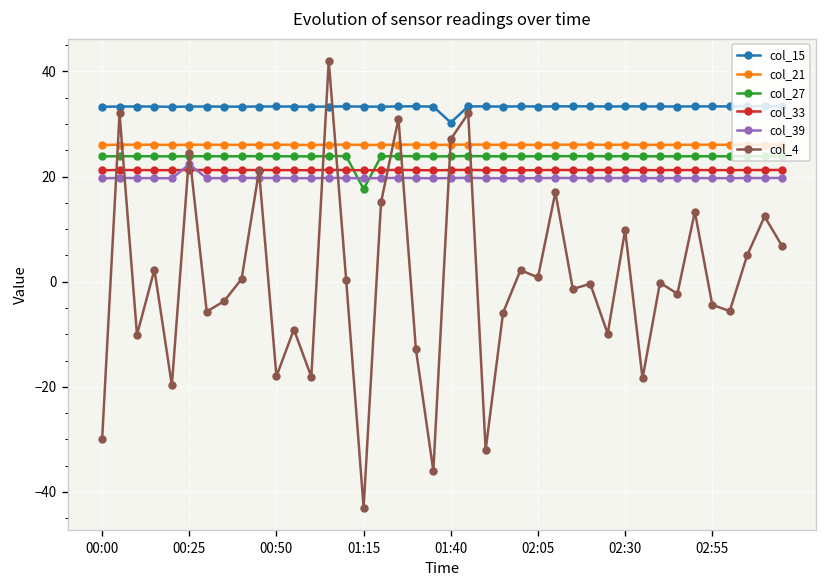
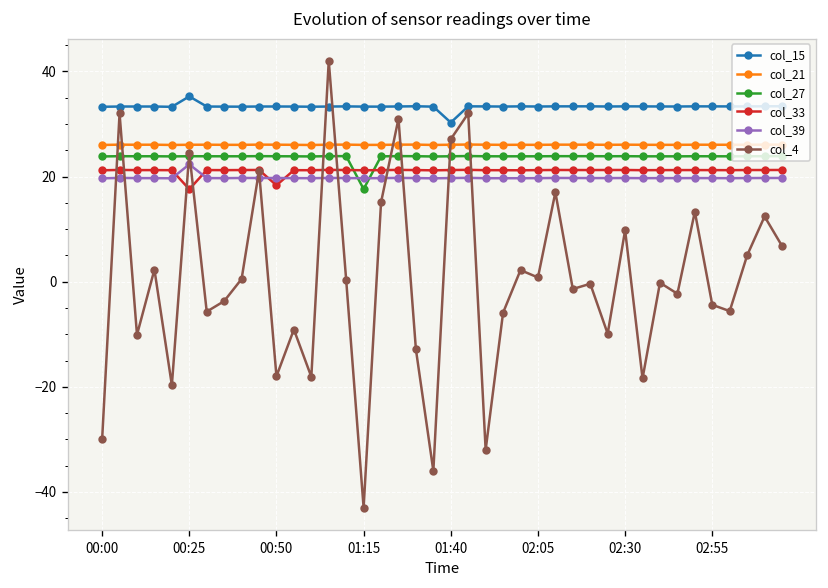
col_15, 00:25: 33 -> 35
col_33, 00:25: 21 -> 18
col_33, 00:50: 21 -> 18
